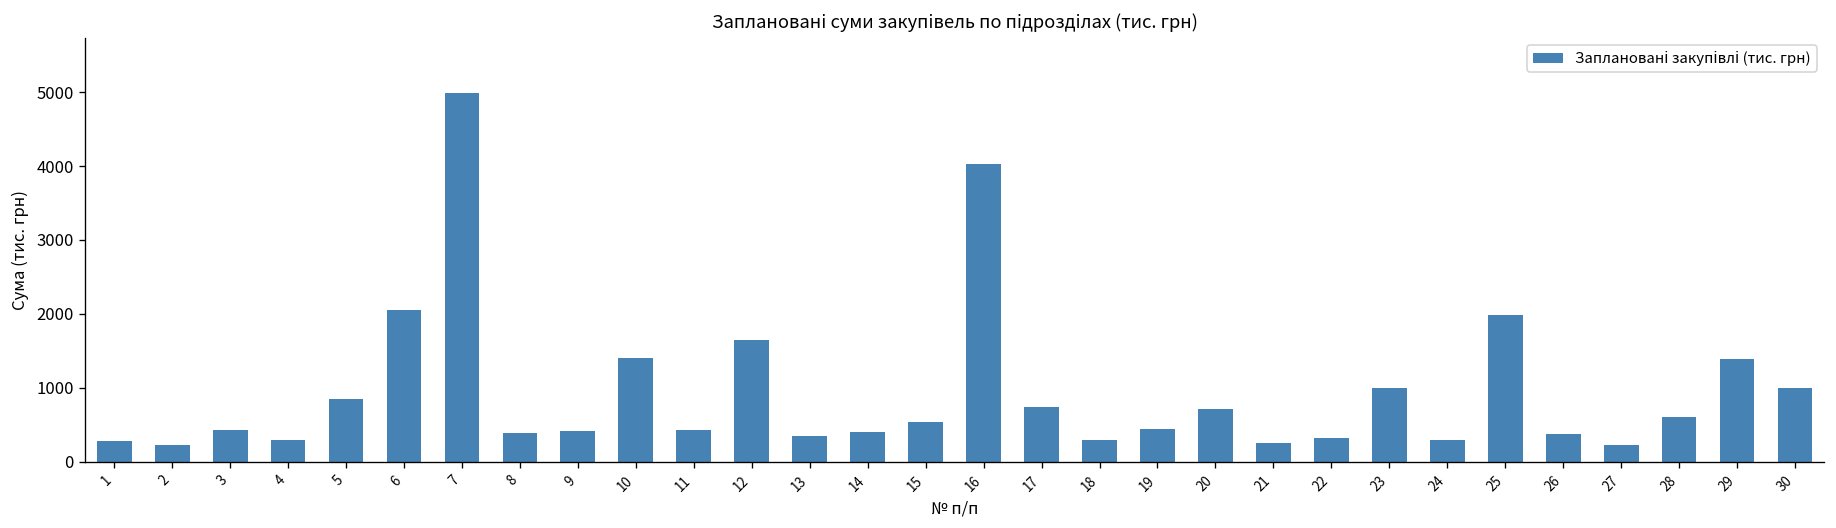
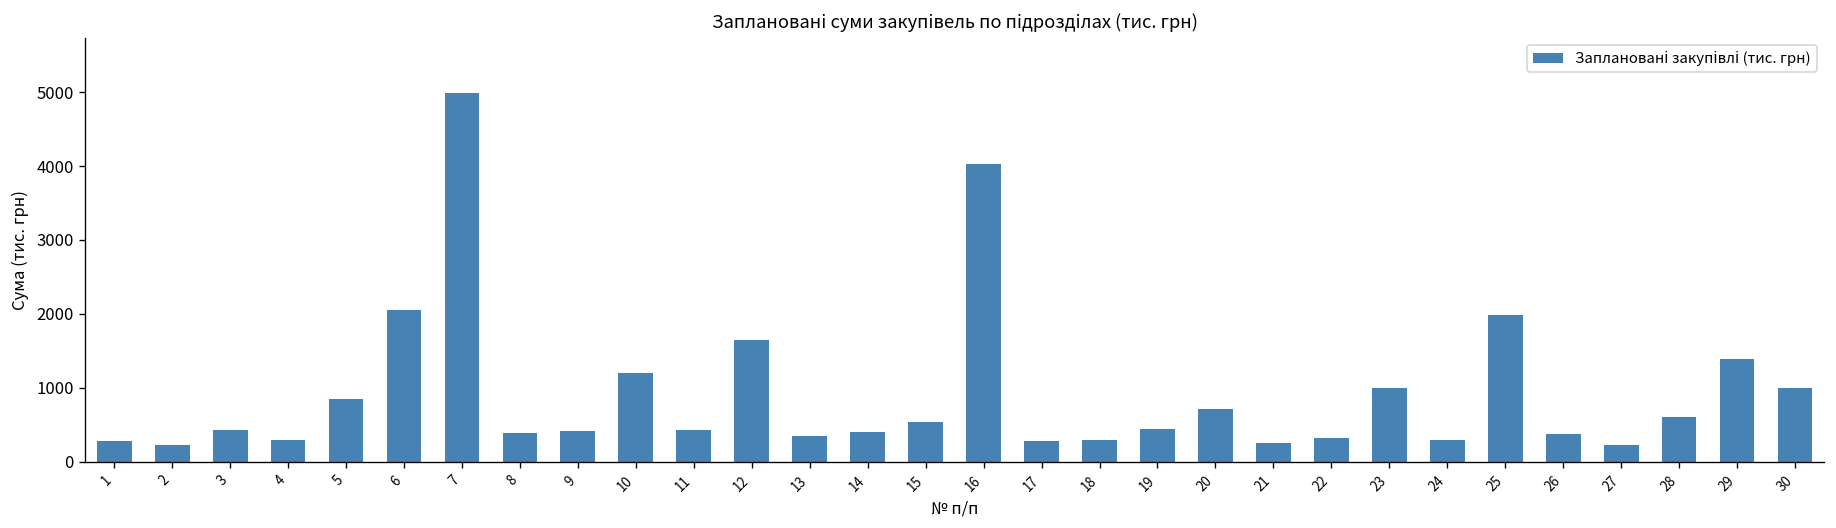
10: 1400 -> 1200
17: 700 -> 300
